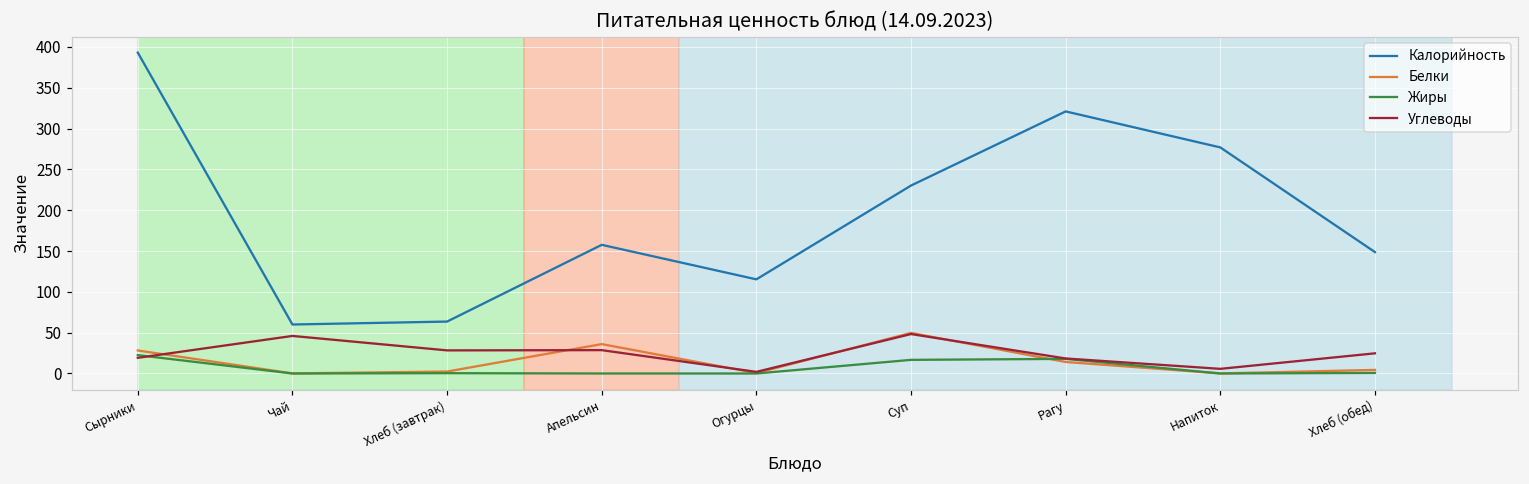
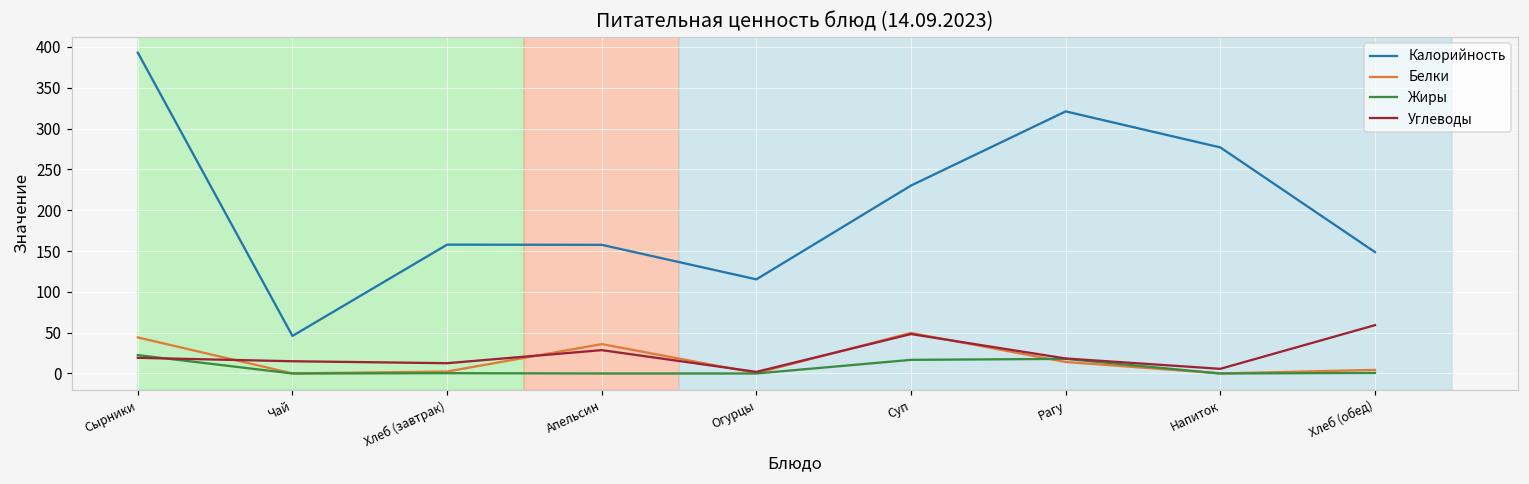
Белки, Сырники: 30 -> 40
Калорийность, Чай: 60 -> 50
Углеводы, Чай: 50 -> 20
Калорийность, Хлеб (завтрак): 60 -> 160
Углеводы, Хлеб (завтрак): 30 -> 10
Углеводы, Хлеб (обед): 20 -> 60
